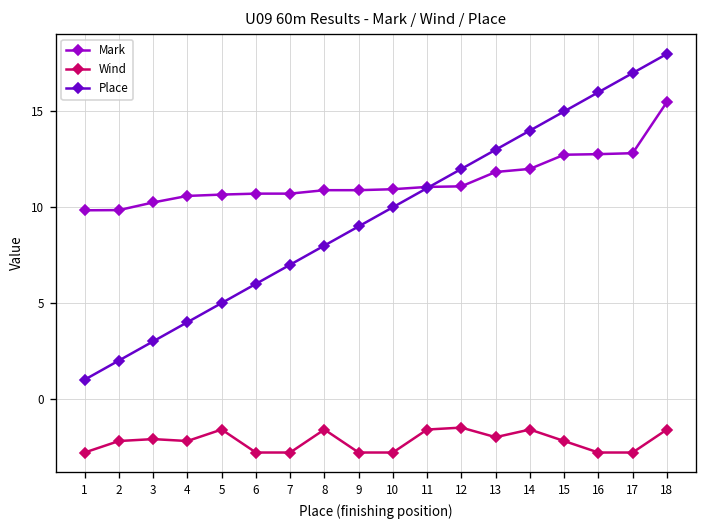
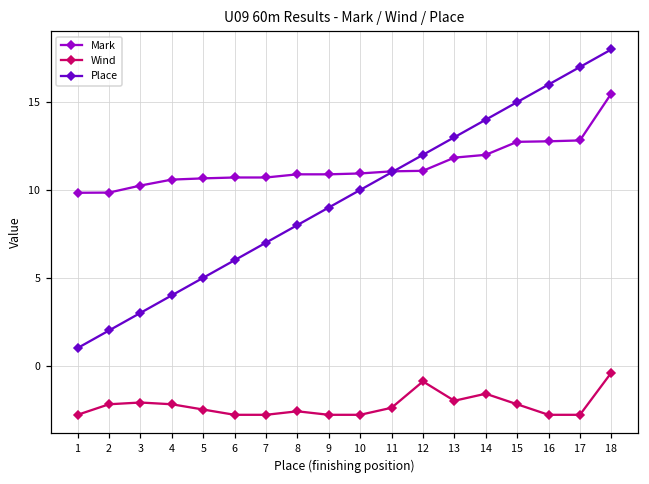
Wind, 5: -1.6 -> -2.5
Wind, 8: -1.6 -> -2.6
Wind, 11: -1.6 -> -2.4
Wind, 12: -1.5 -> -0.9
Wind, 18: -1.6 -> -0.4
